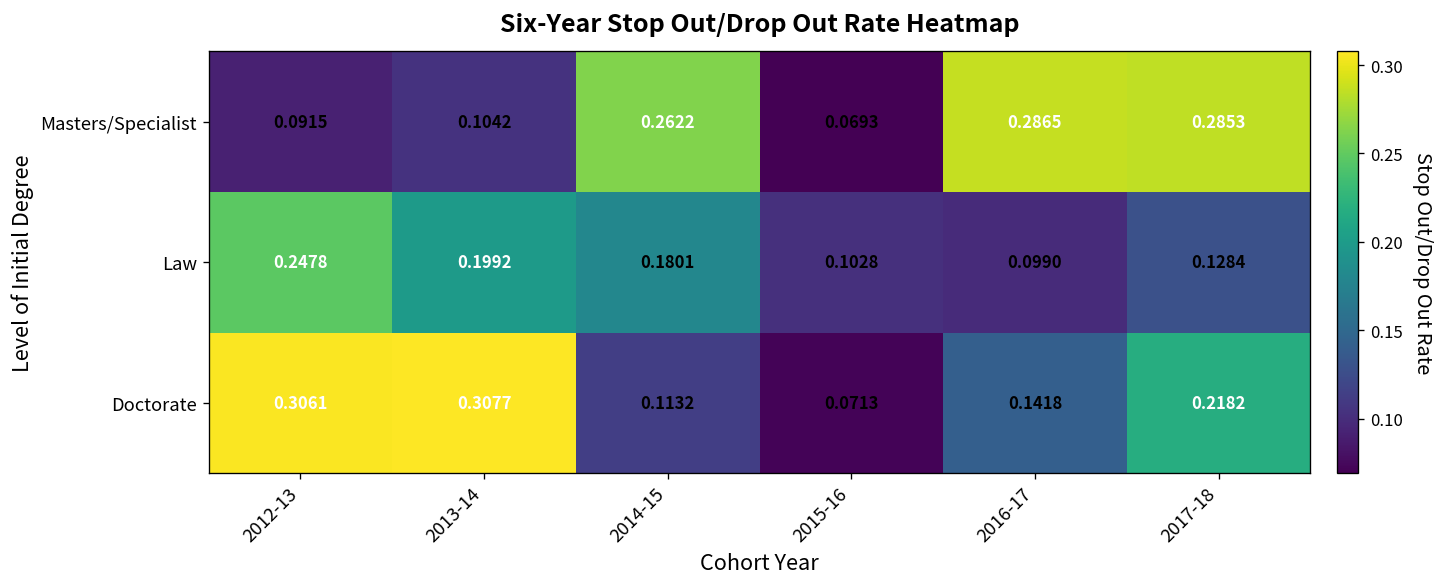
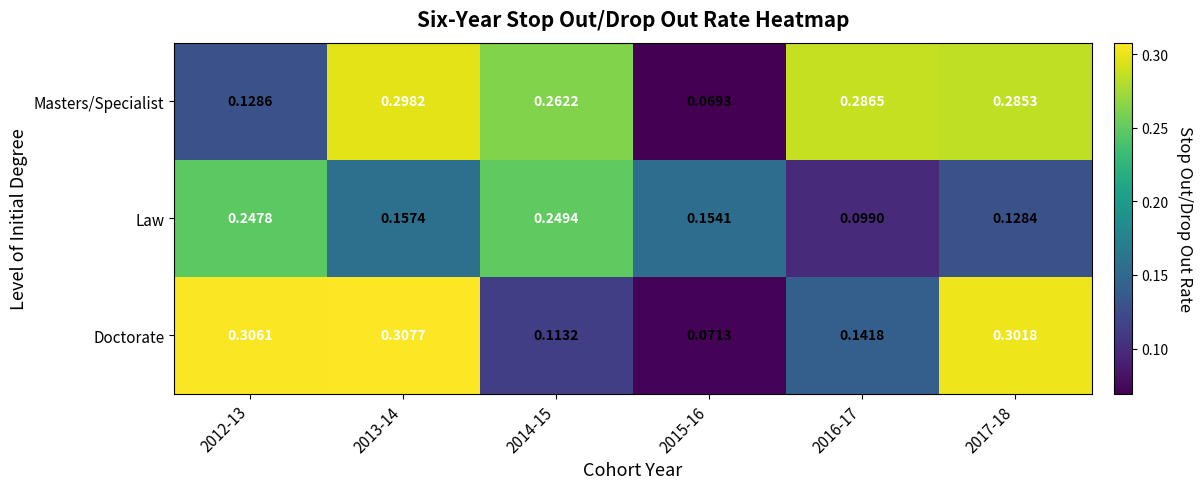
Masters/Specialist, 2012-13: 0.0915 -> 0.1286
Masters/Specialist, 2013-14: 0.1042 -> 0.2982
Law, 2013-14: 0.1992 -> 0.1574
Law, 2014-15: 0.1801 -> 0.2494
Law, 2015-16: 0.1028 -> 0.1541
Doctorate, 2017-18: 0.2182 -> 0.3018
